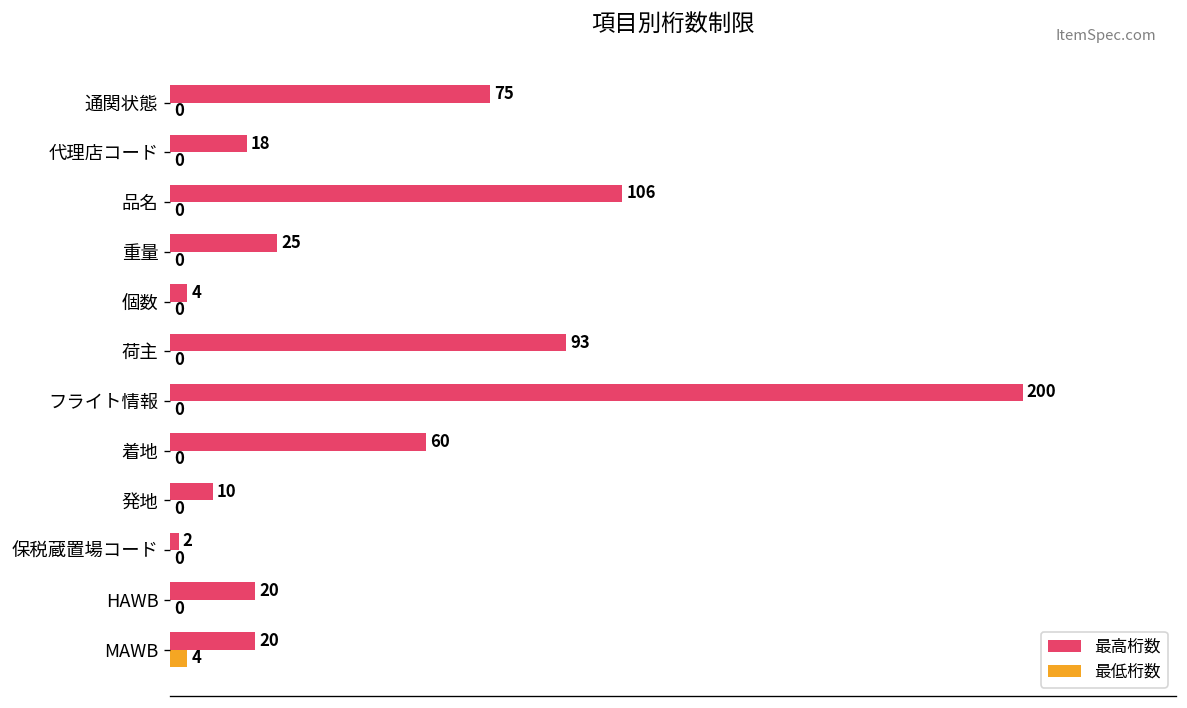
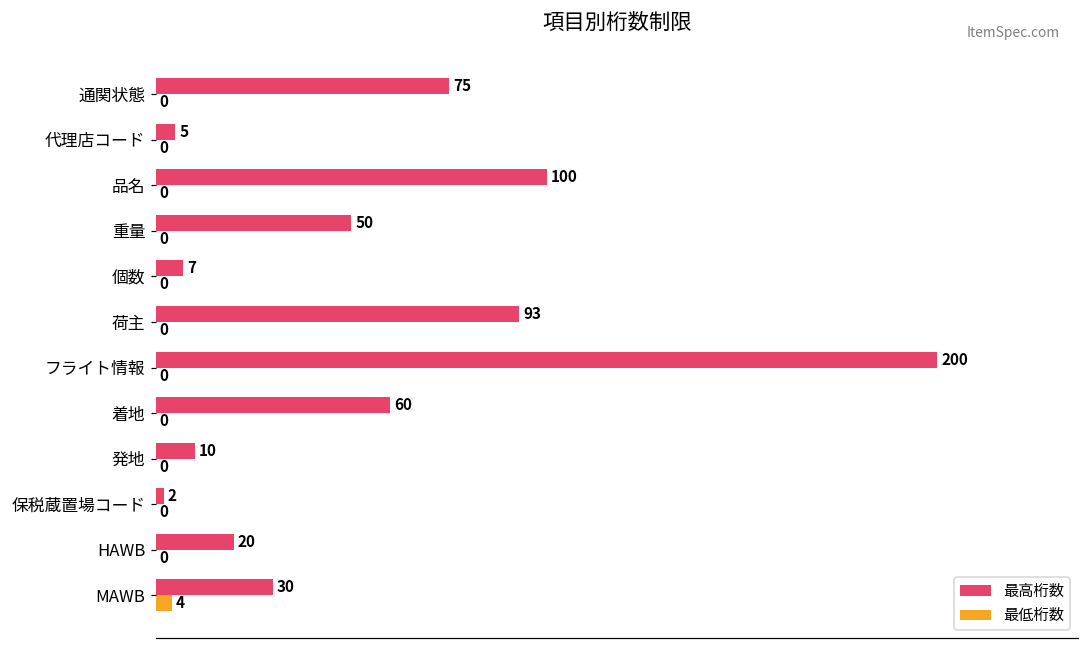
最高桁数, 代理店コード: 18 -> 5
最高桁数, 品名: 106 -> 100
最高桁数, 重量: 25 -> 50
最高桁数, 個数: 4 -> 7
最高桁数, MAWB: 20 -> 30
